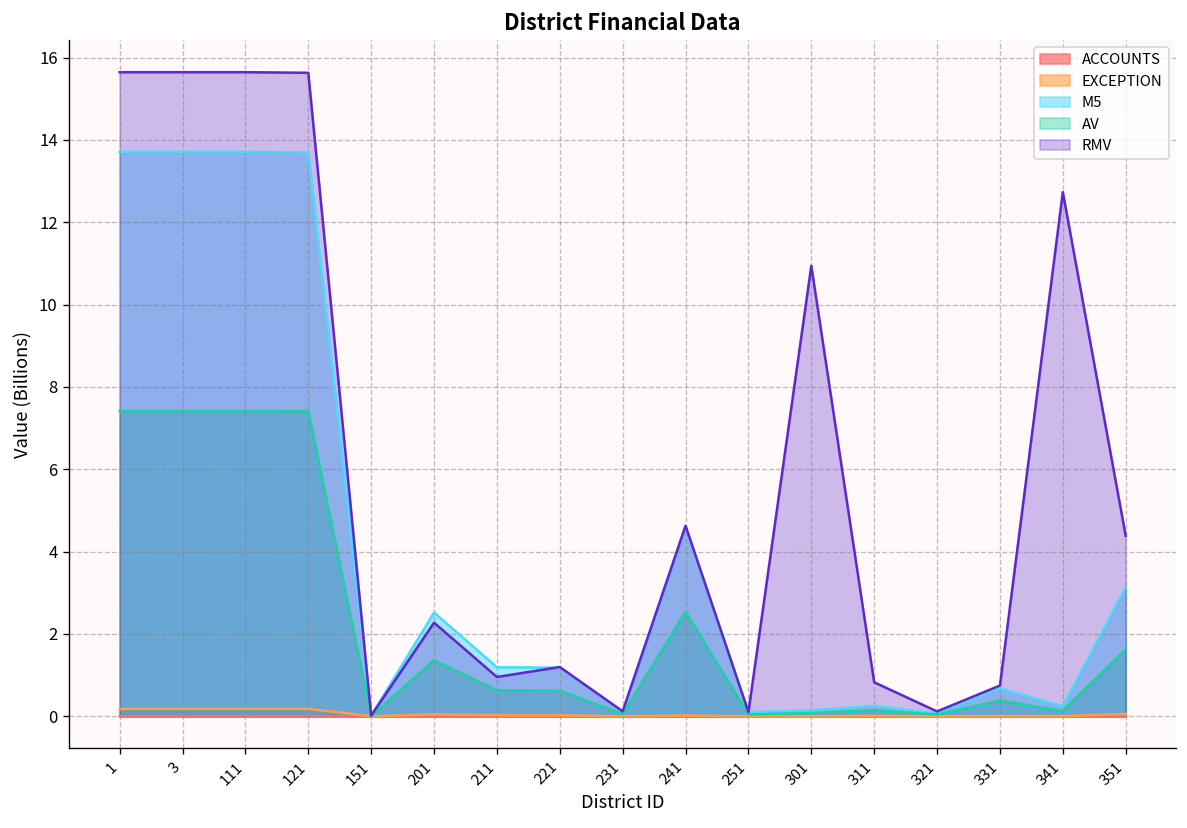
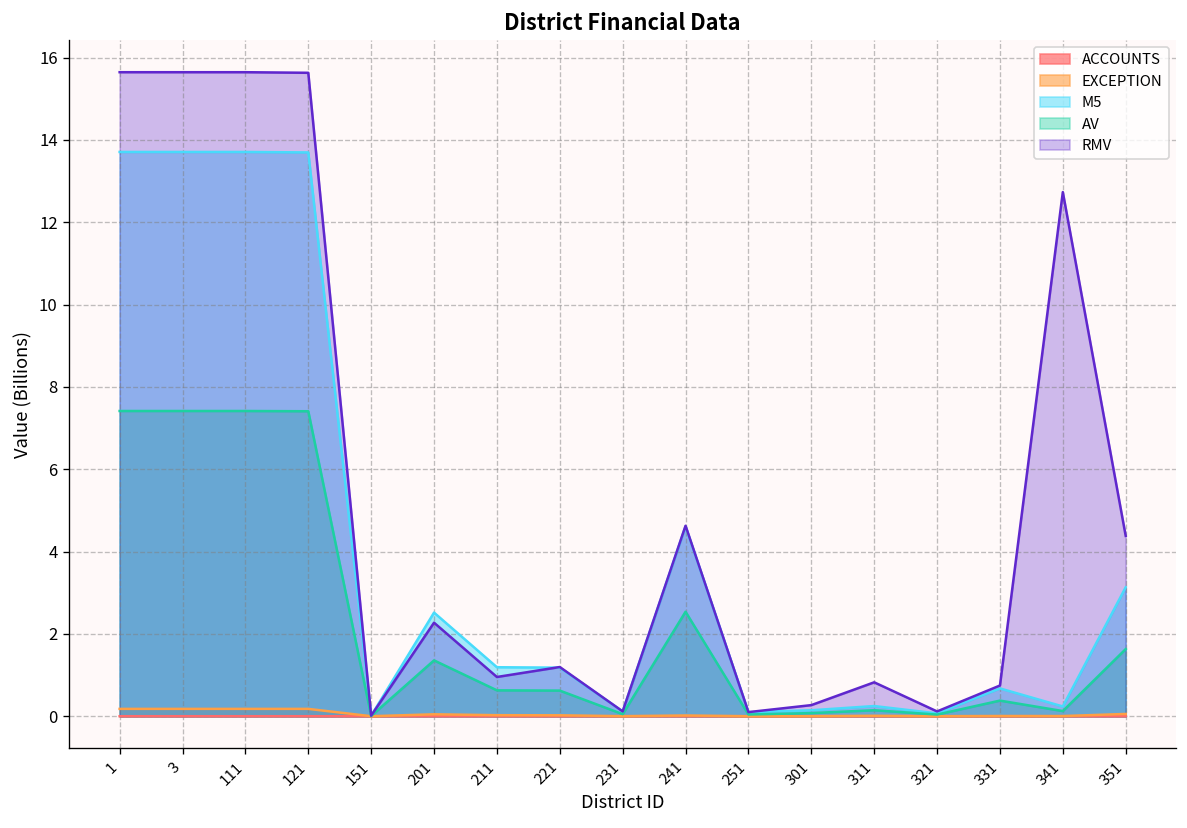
RMV, 301: 10.9 -> 0.3
